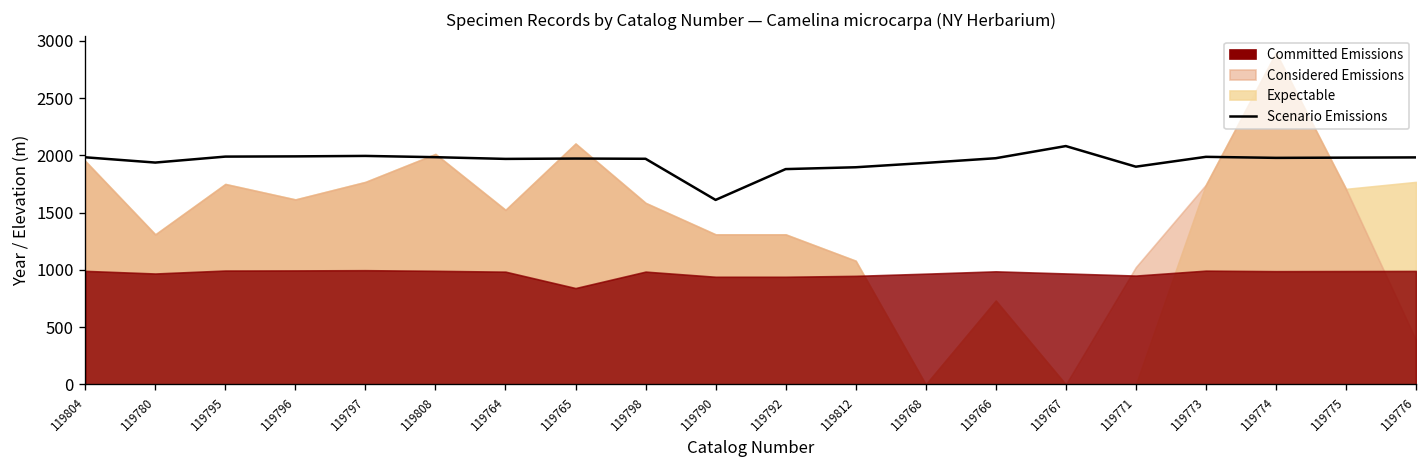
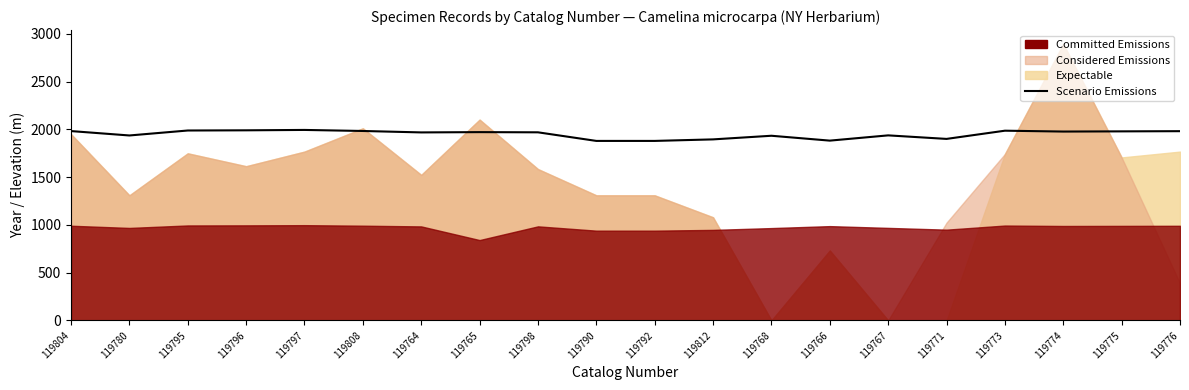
Scenario Emissions, 119790: 1600 -> 1900
Scenario Emissions, 119766: 2000 -> 1900
Scenario Emissions, 119767: 2100 -> 1900
